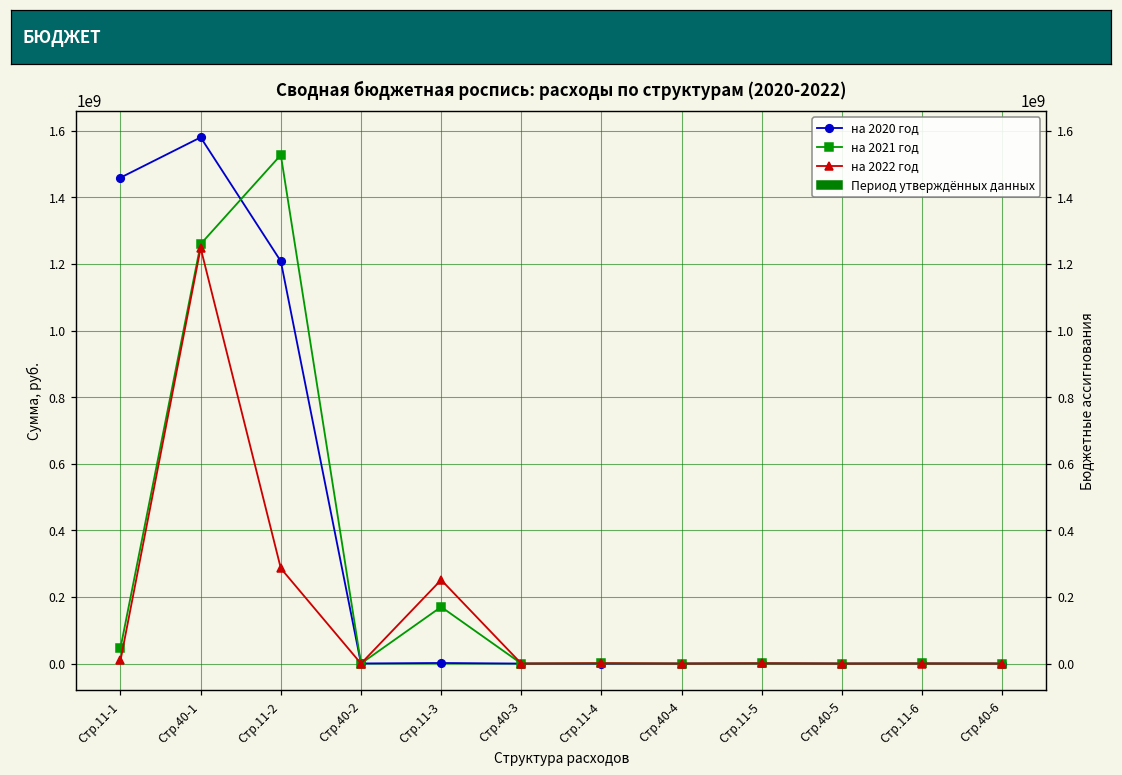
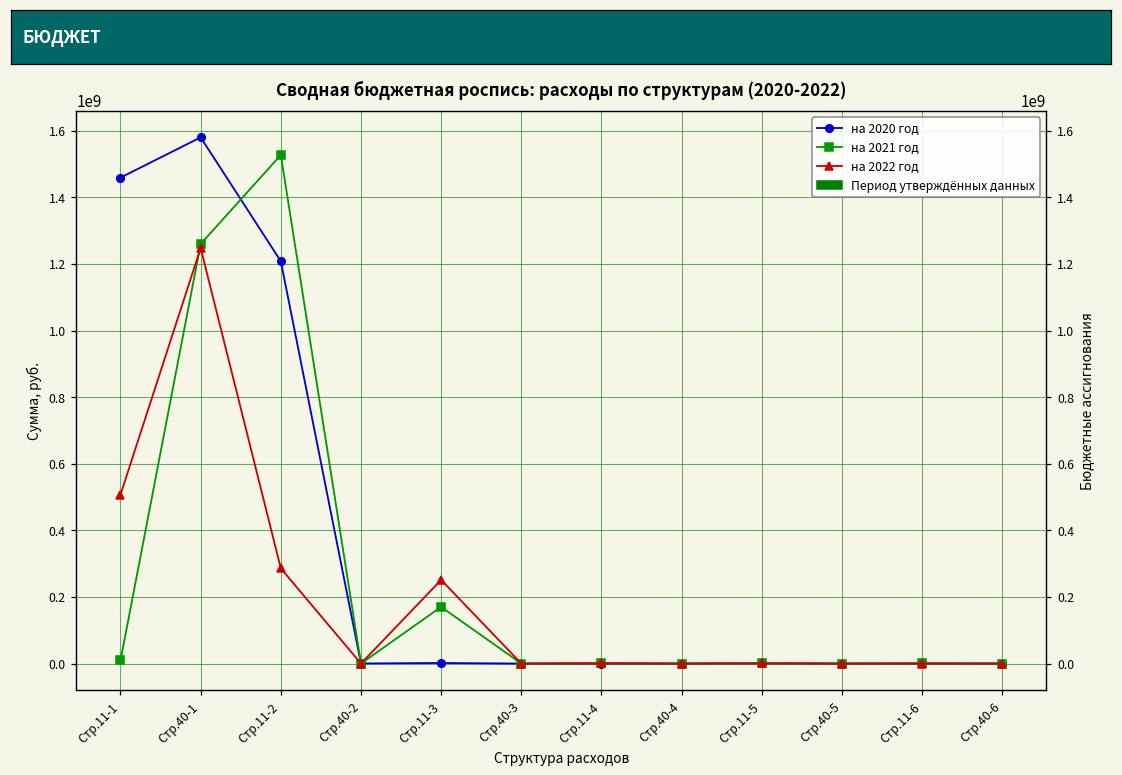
на 2021 год, Стр.11-1: 50000000 -> 10000000
на 2022 год, Стр.11-1: 10000000 -> 510000000
